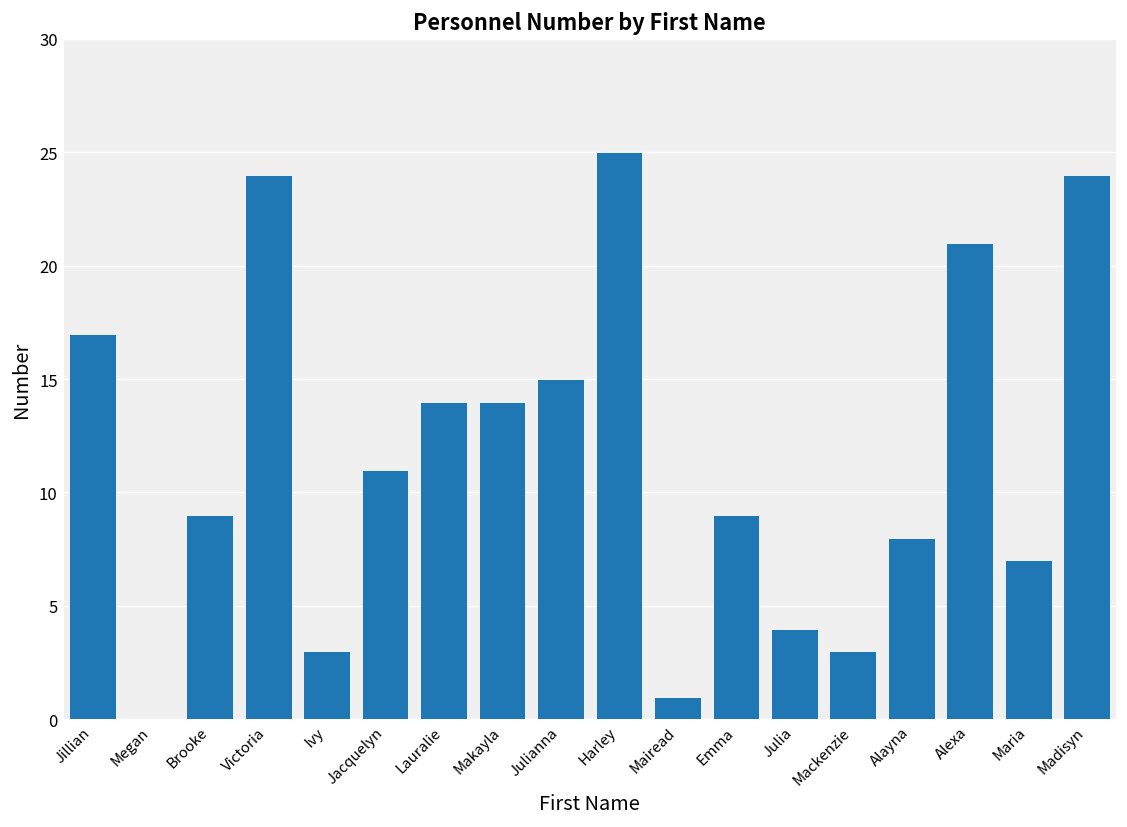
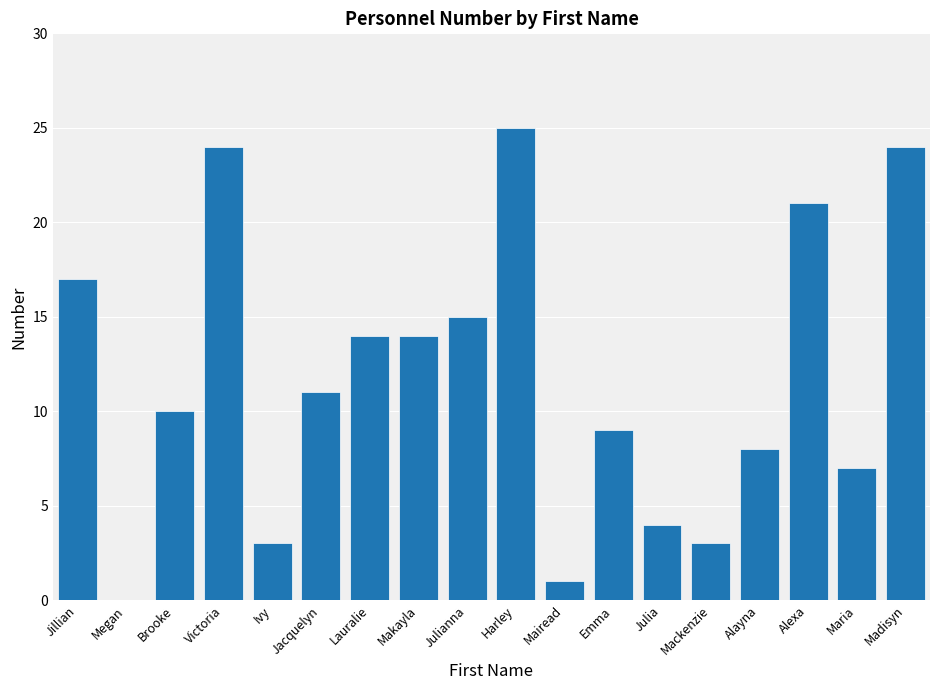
Brooke: 9 -> 10
